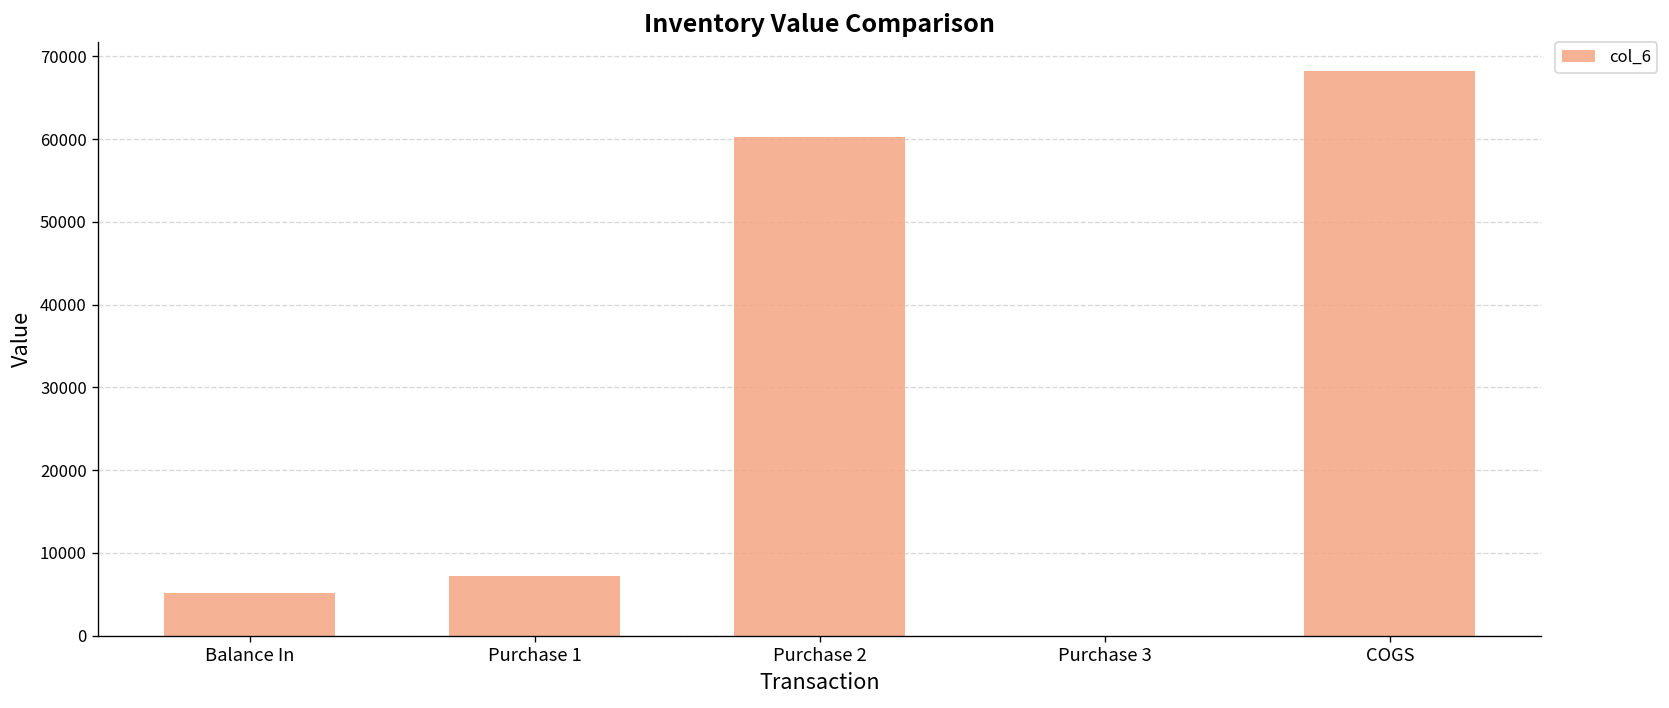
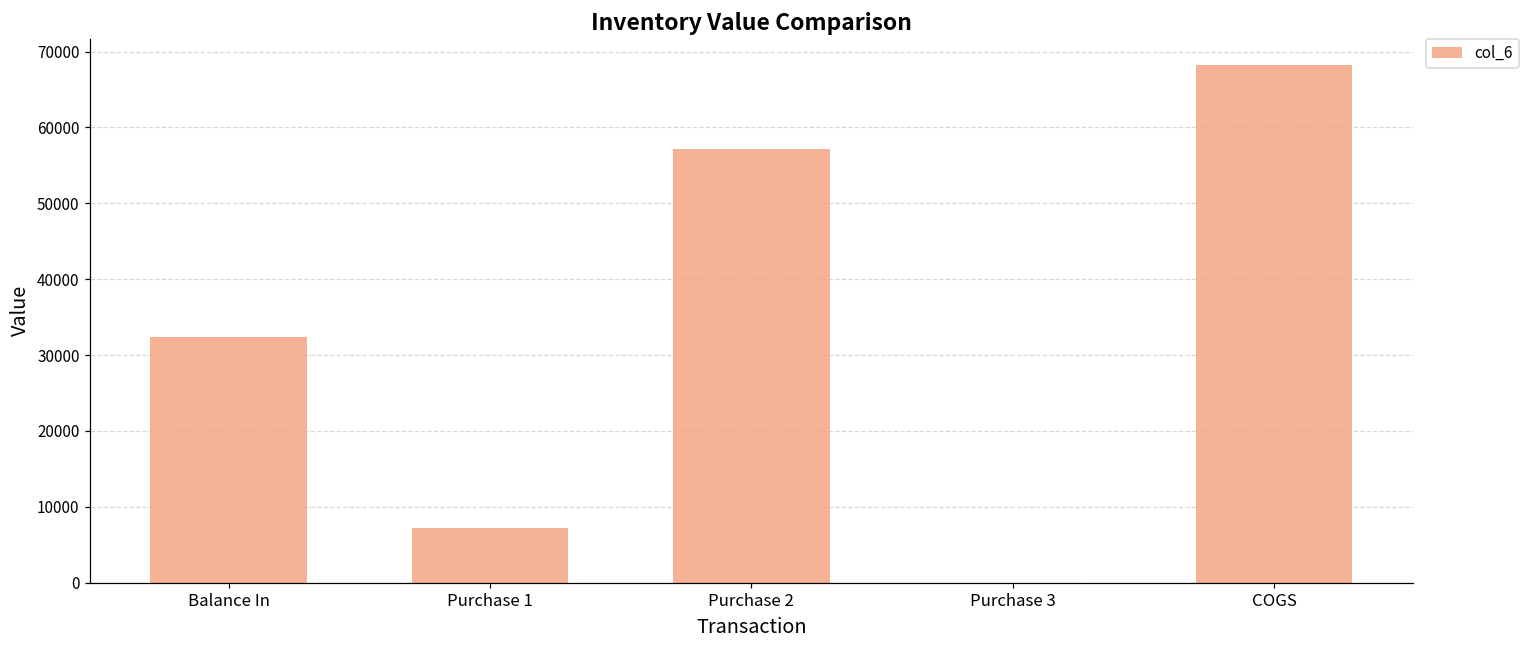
Balance In: 5000 -> 32000
Purchase 2: 60000 -> 57000
